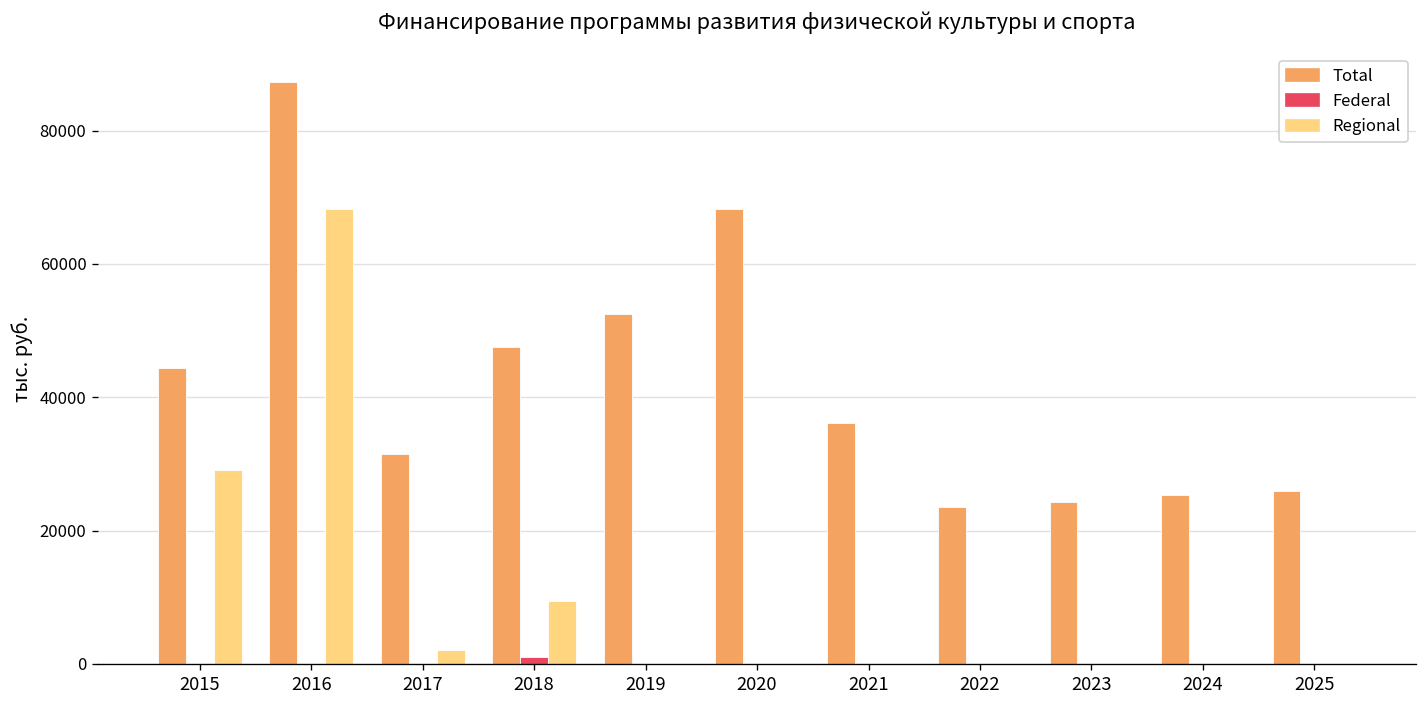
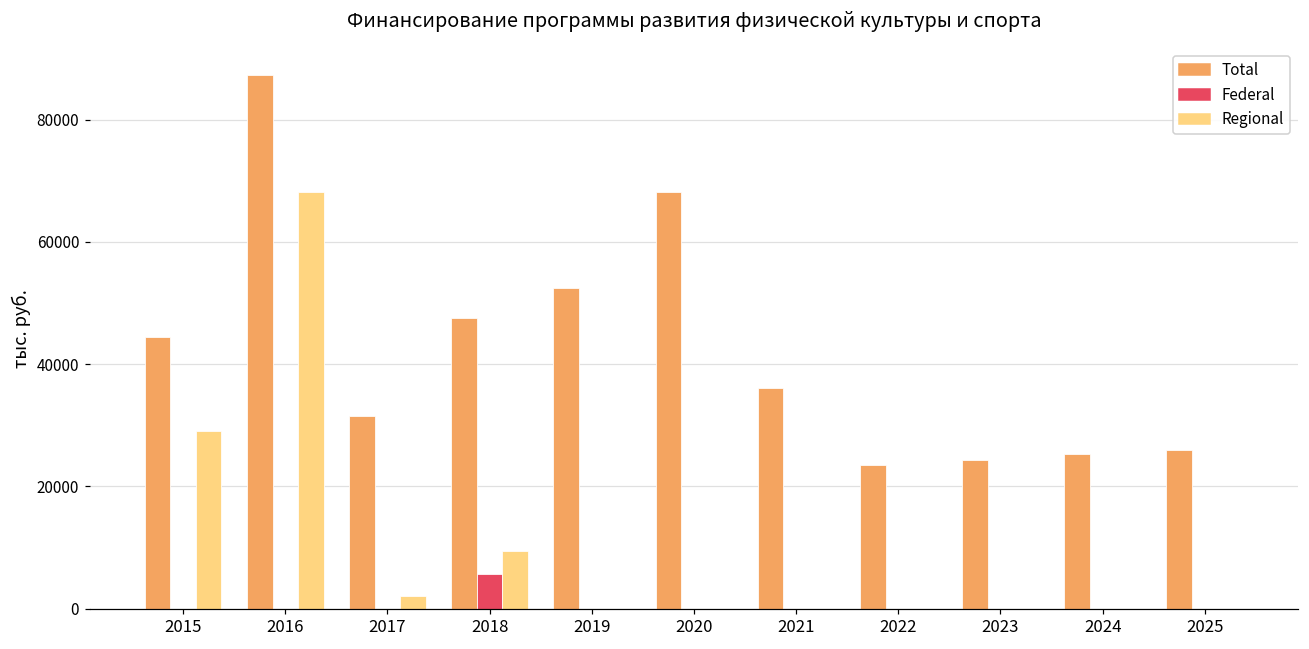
Federal, 2018: 1000 -> 6000
